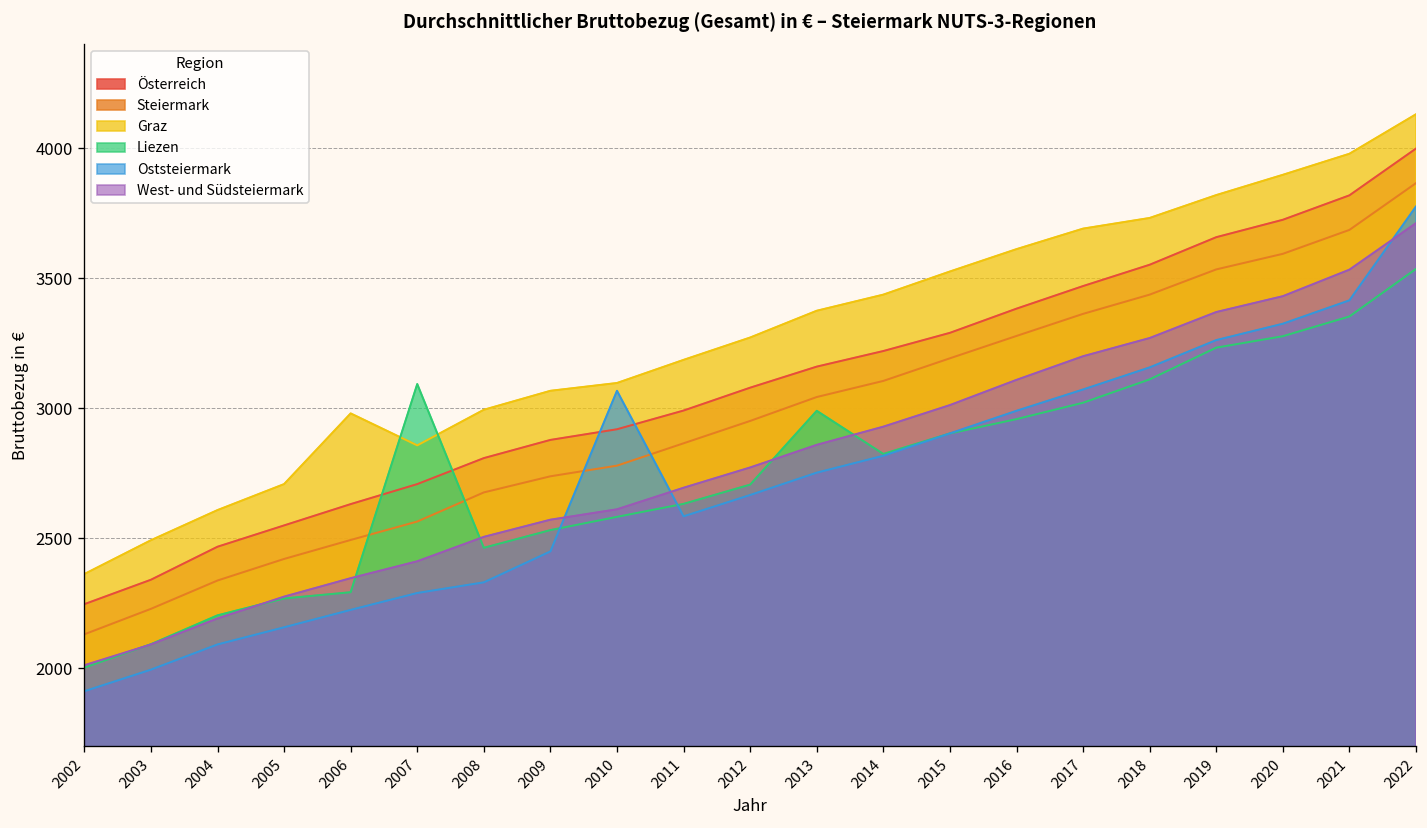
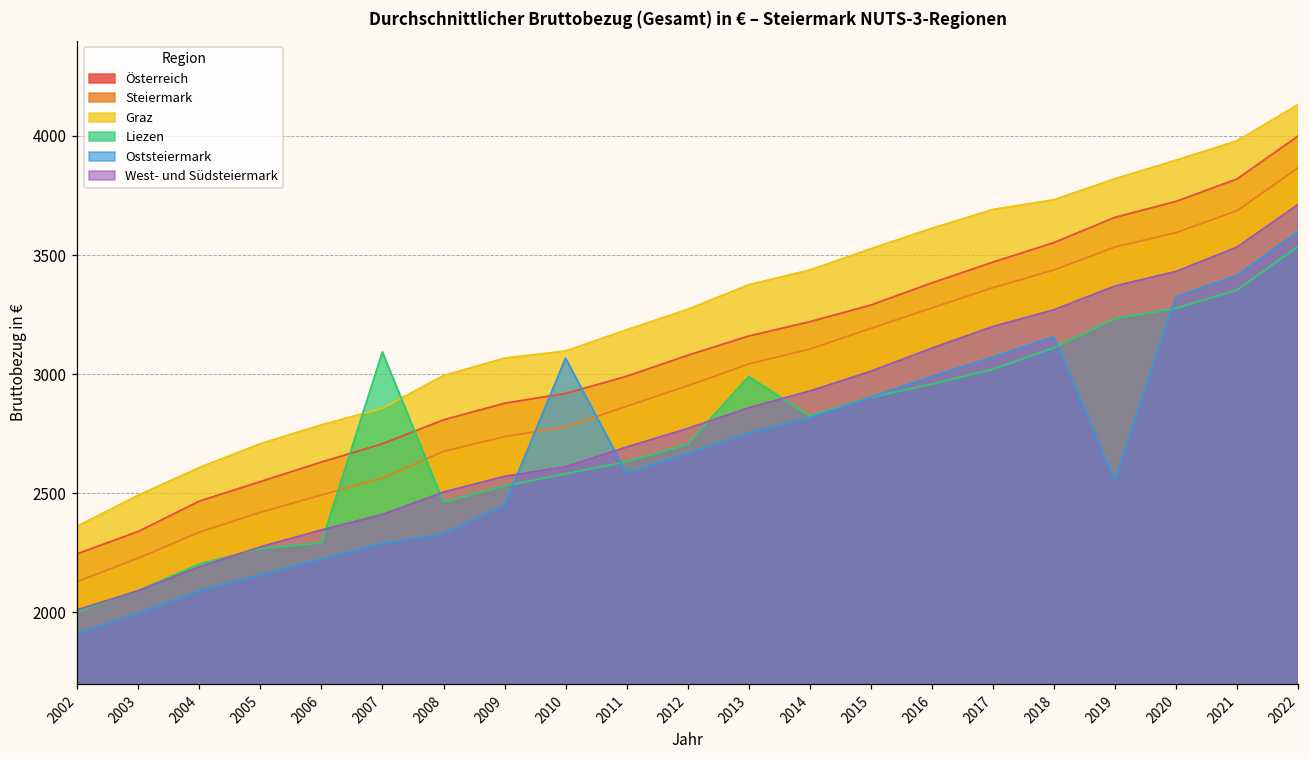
Graz, 2006: 2980 -> 2790
Oststeiermark, 2019: 3260 -> 2550
Oststeiermark, 2022: 3780 -> 3600
